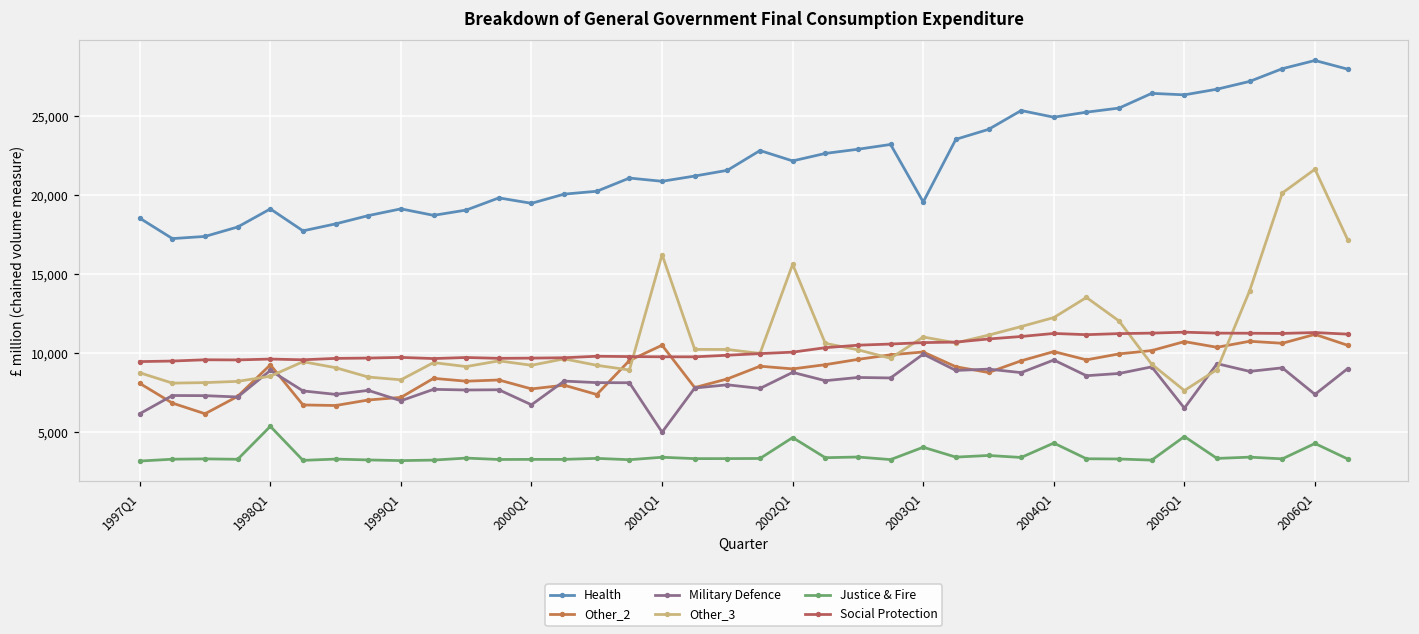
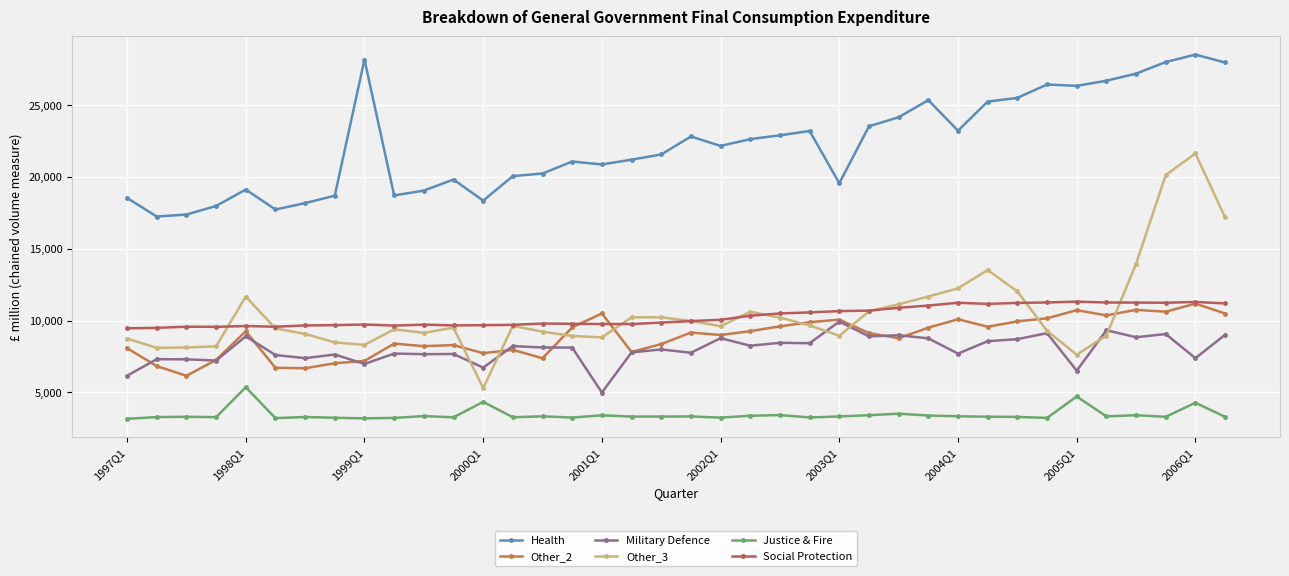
Other_3, 1998Q1: 8,500 -> 11,700
Health, 1999Q1: 19,100 -> 28,200
Health, 2000Q1: 19,500 -> 18,400
Other_3, 2000Q1: 9,200 -> 5,300
Justice & Fire, 2000Q1: 3,300 -> 4,300
Other_3, 2001Q1: 16,200 -> 8,800
Other_3, 2002Q1: 15,600 -> 9,600
Justice & Fire, 2002Q1: 4,700 -> 3,300
Other_3, 2003Q1: 11,000 -> 8,900
Justice & Fire, 2003Q1: 4,000 -> 3,300
Health, 2004Q1: 24,900 -> 23,200
Military Defence, 2004Q1: 9,600 -> 7,700
Justice & Fire, 2004Q1: 4,300 -> 3,300
